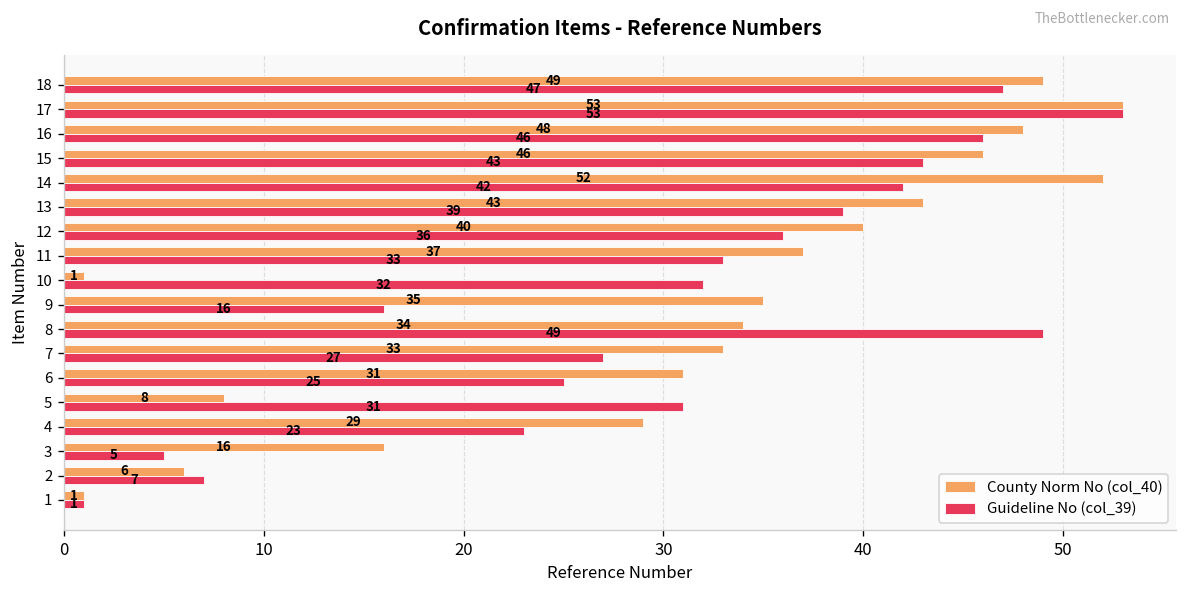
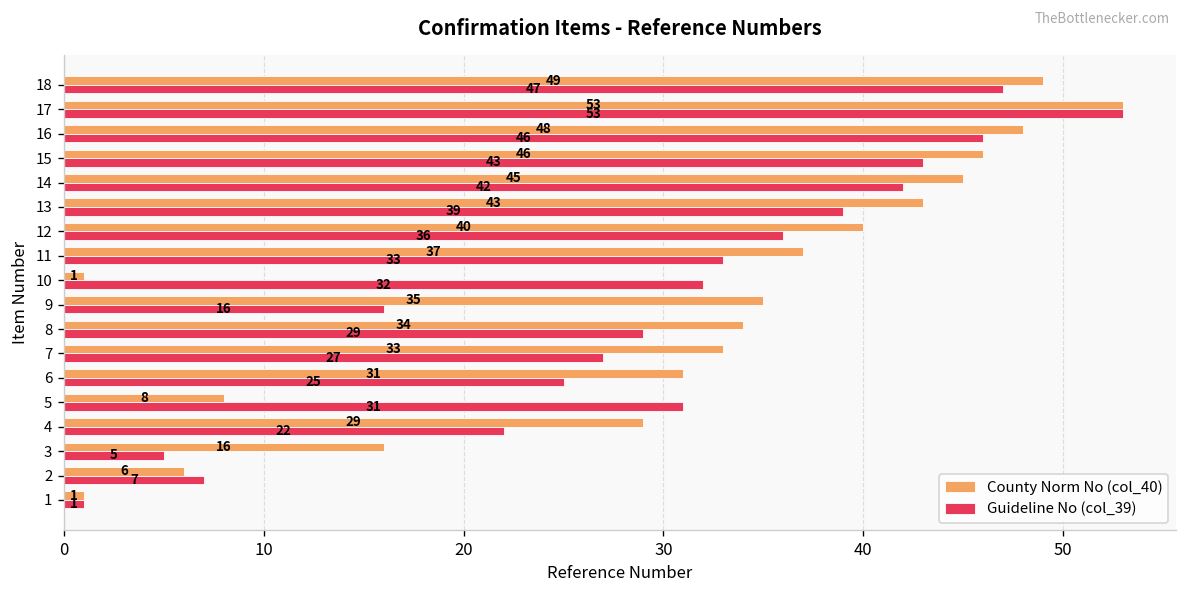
County Norm No (col_40), 14: 52 -> 45
Guideline No (col_39), 8: 49 -> 29
Guideline No (col_39), 4: 23 -> 22
